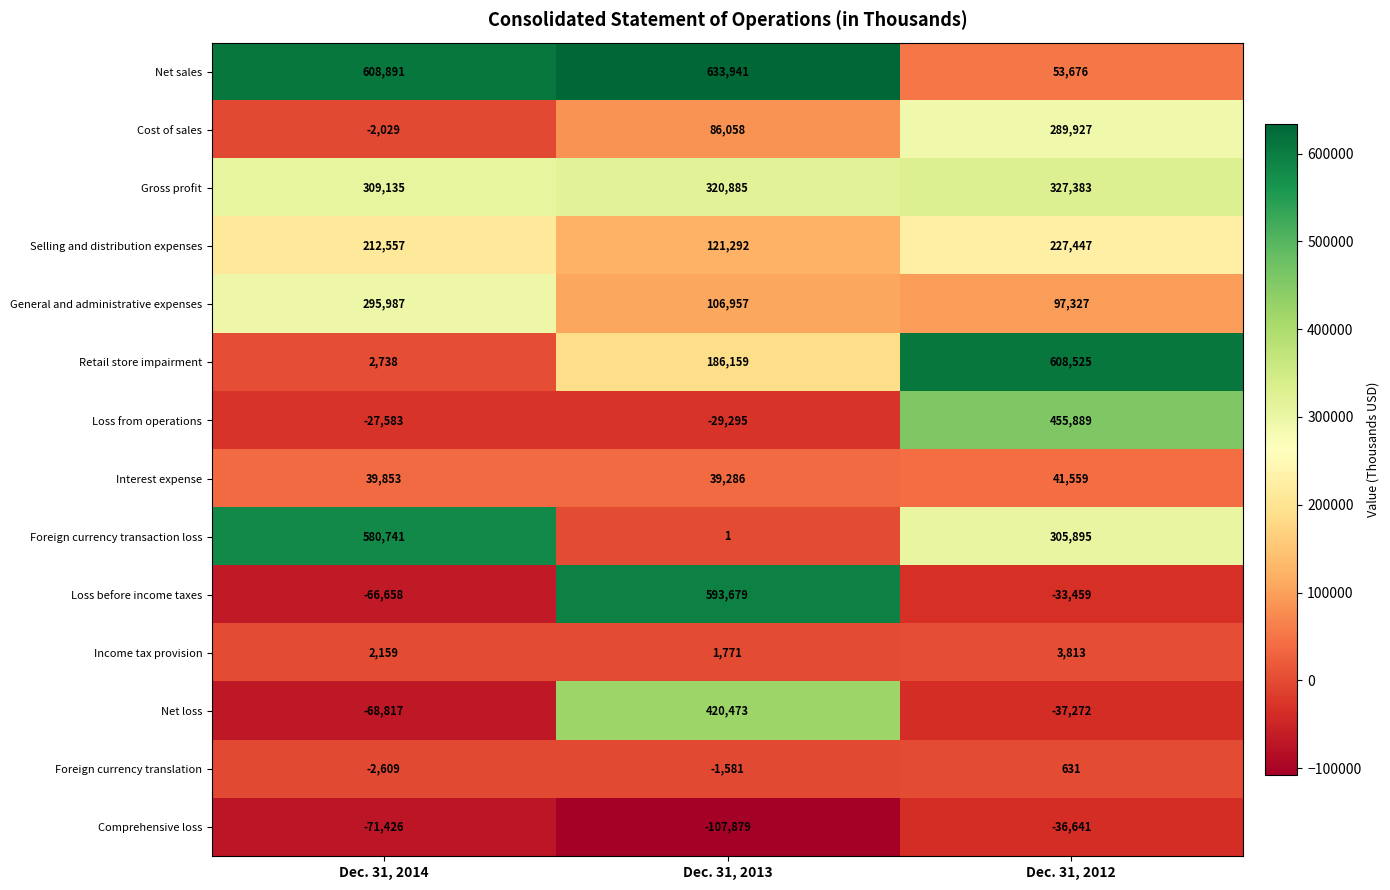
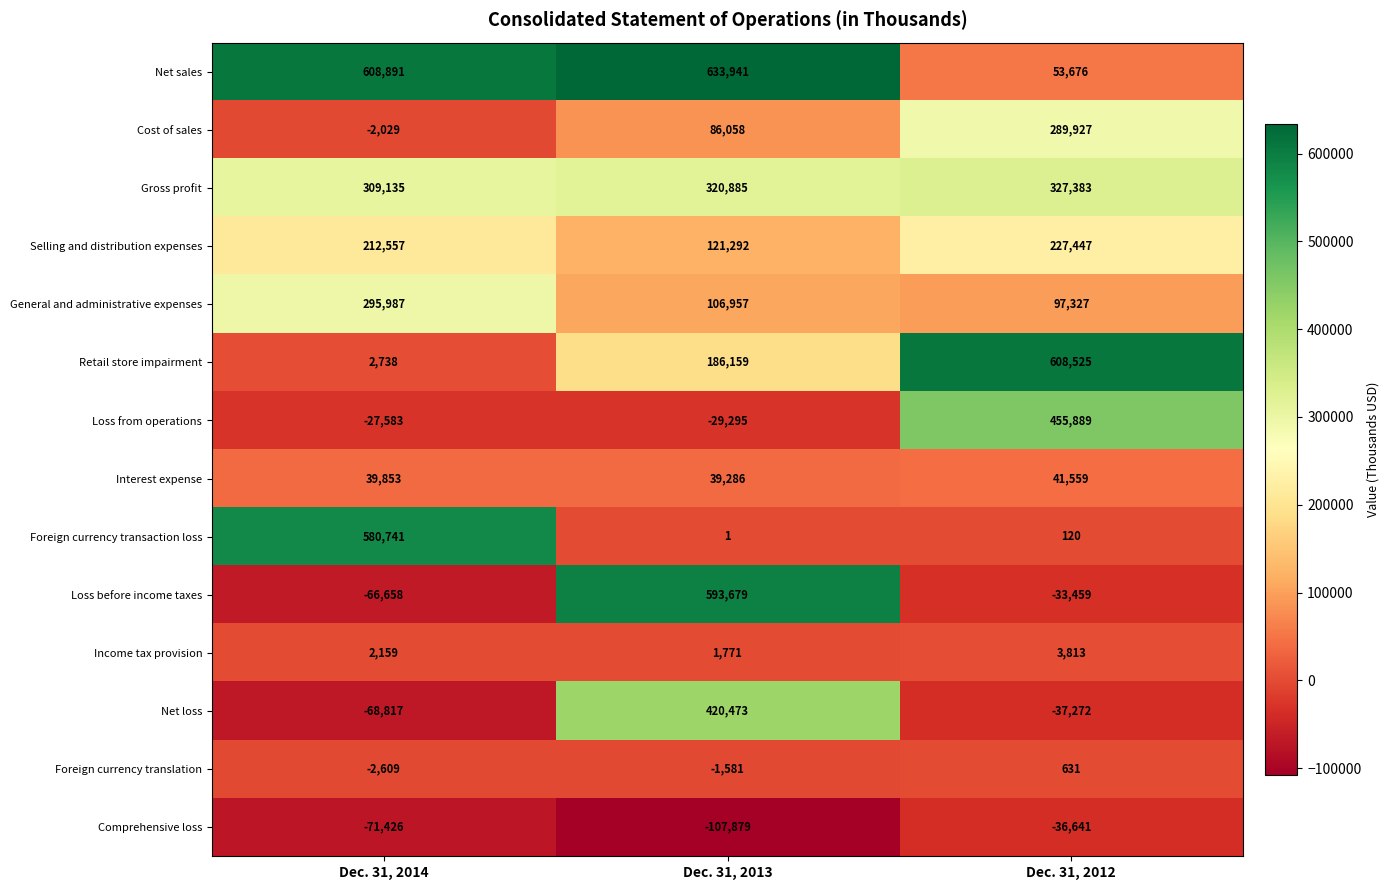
Foreign currency transaction loss, Dec. 31, 2012: 305,895 -> 120
